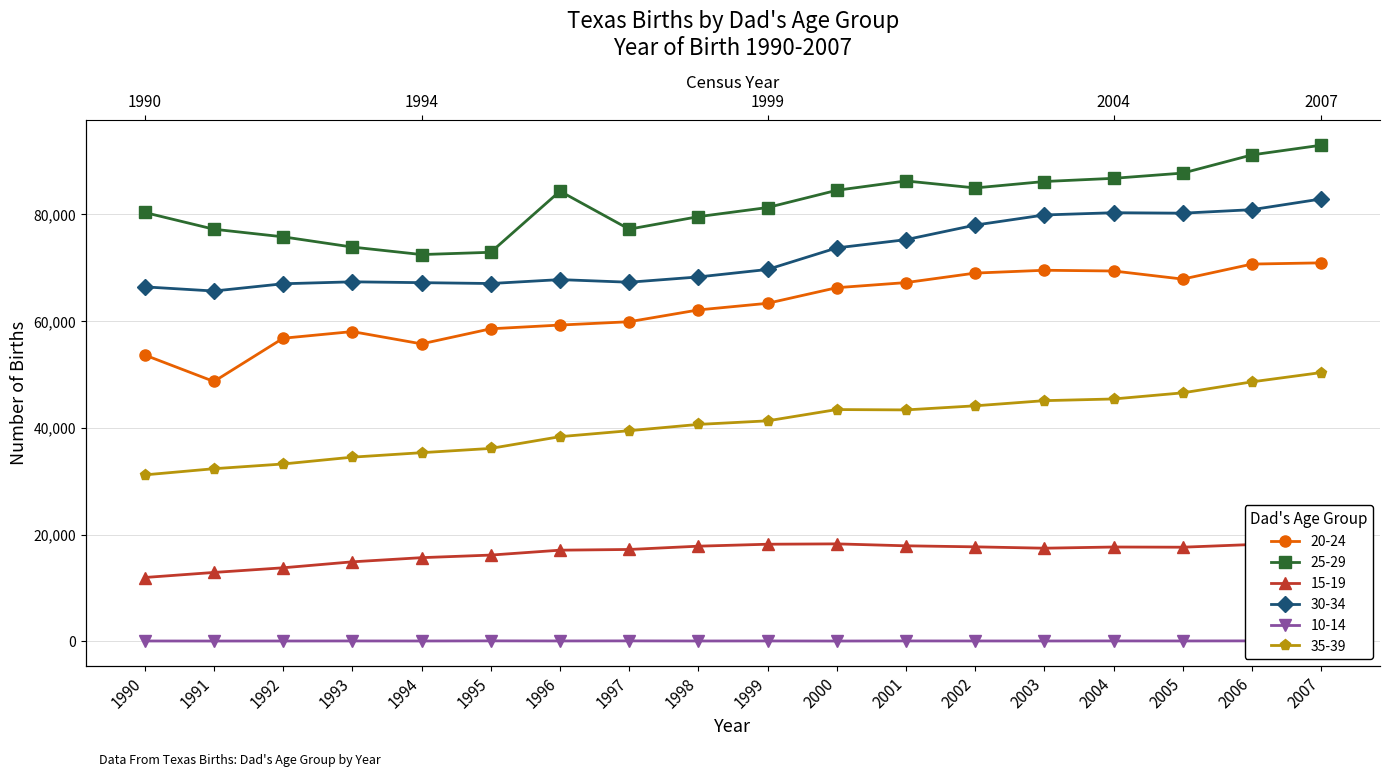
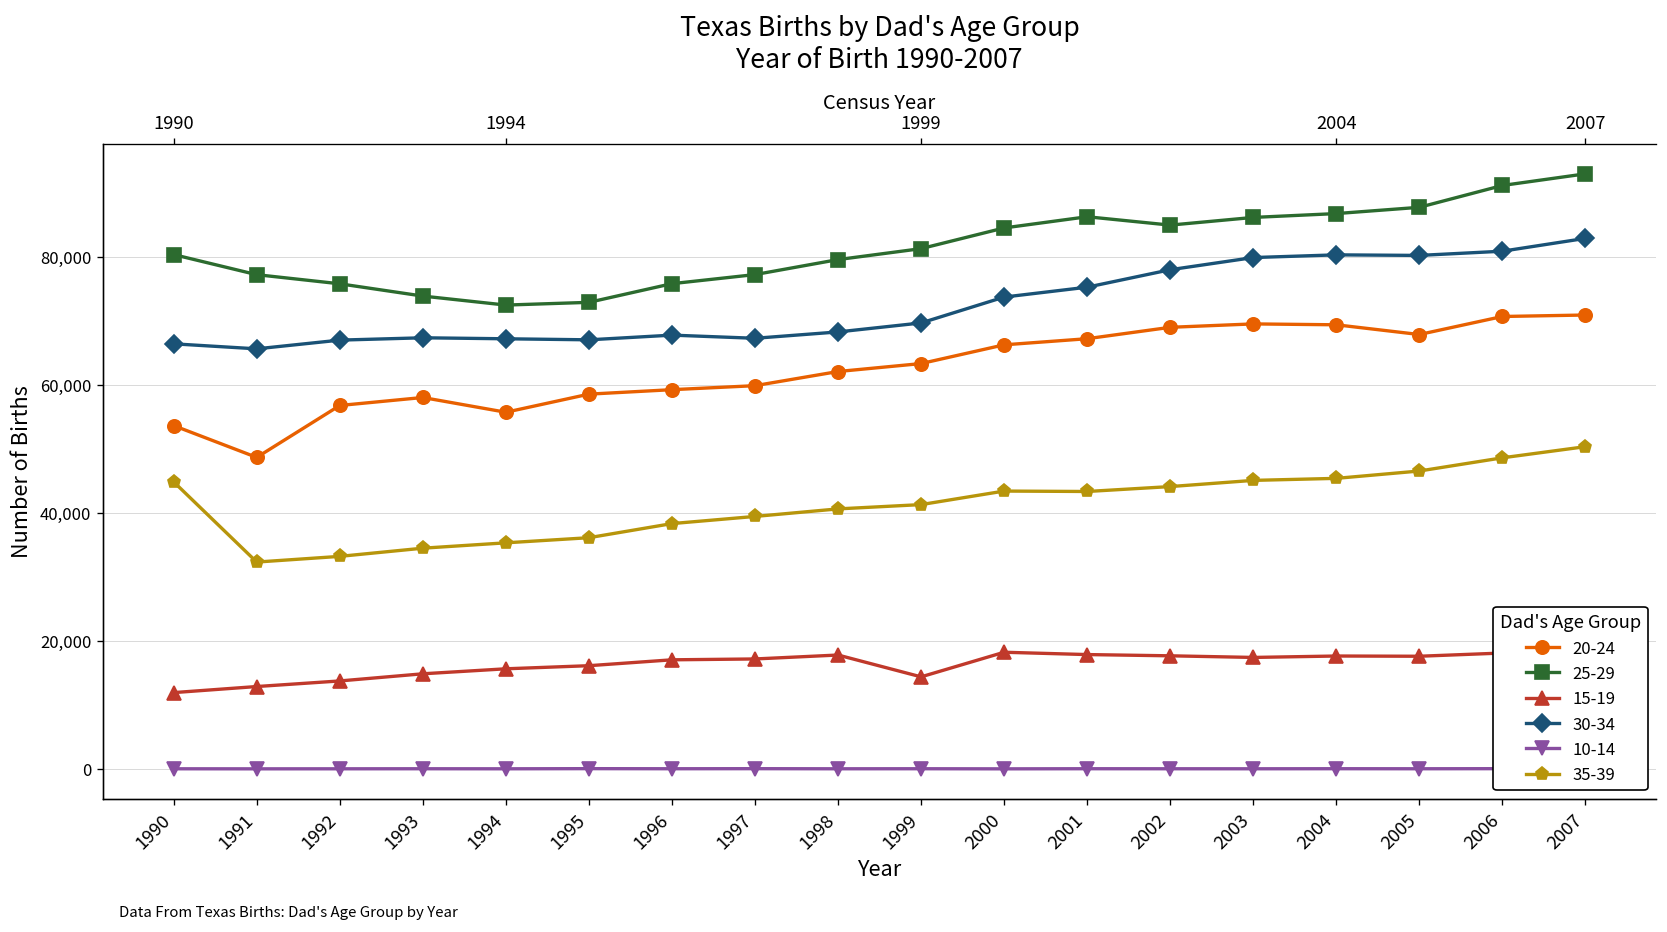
35-39, 1990: 31,000 -> 45,000
25-29, 1996: 84,000 -> 76,000
15-19, 1999: 18,000 -> 14,000
